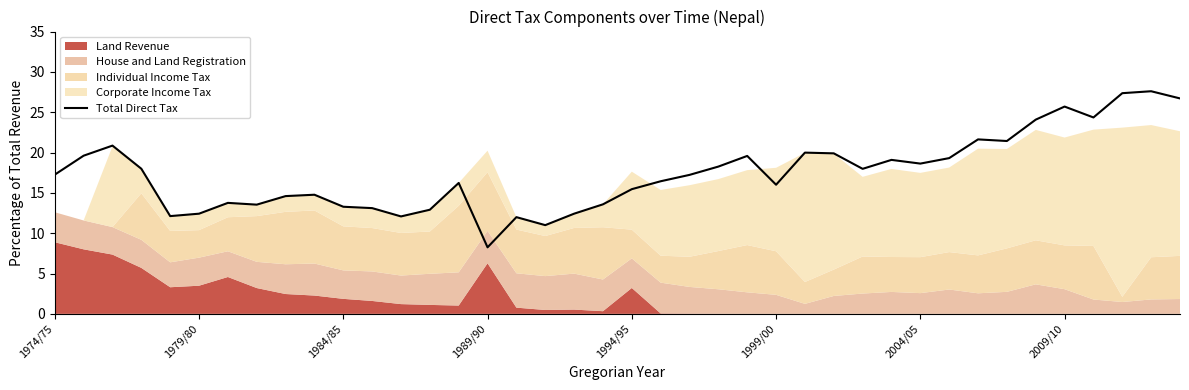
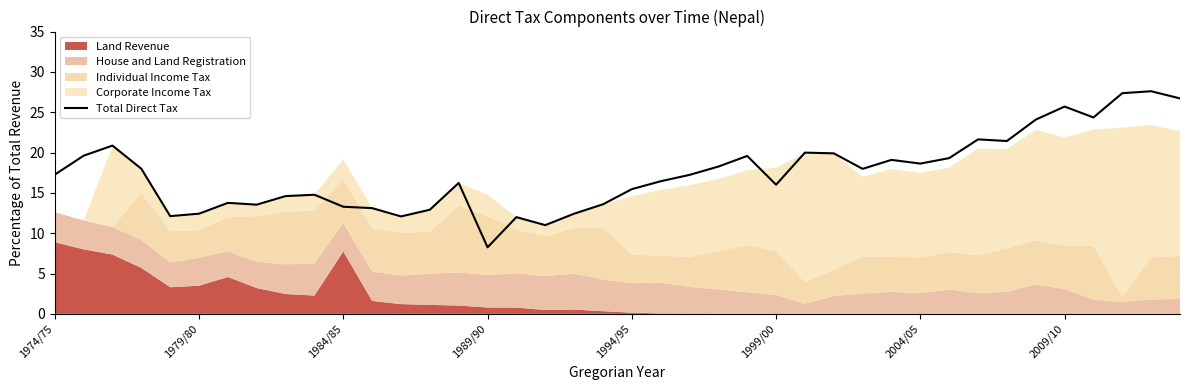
Land Revenue, 1984/85: 2 -> 8
Land Revenue, 1989/90: 6 -> 1
Land Revenue, 1994/95: 3 -> 0
